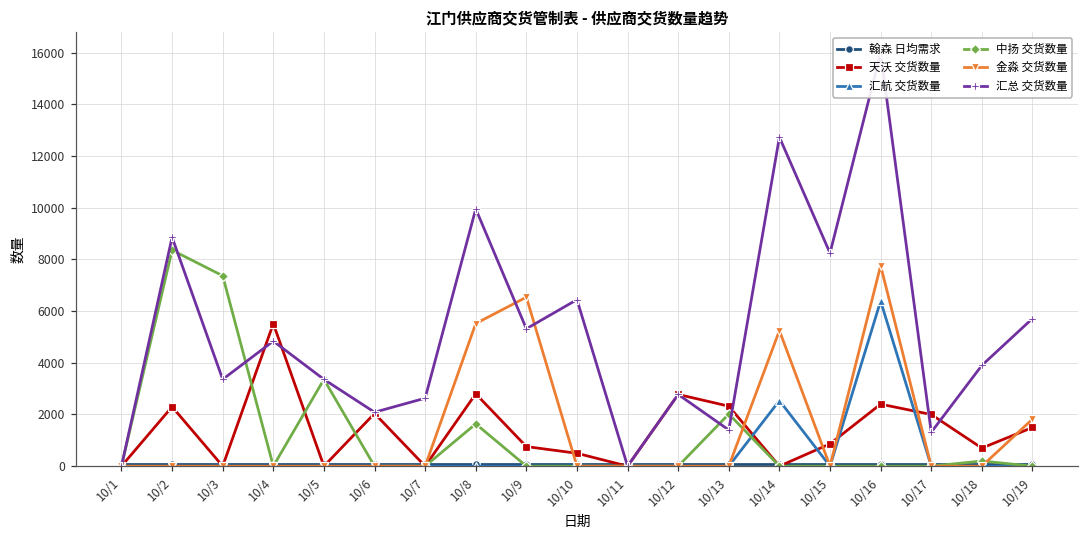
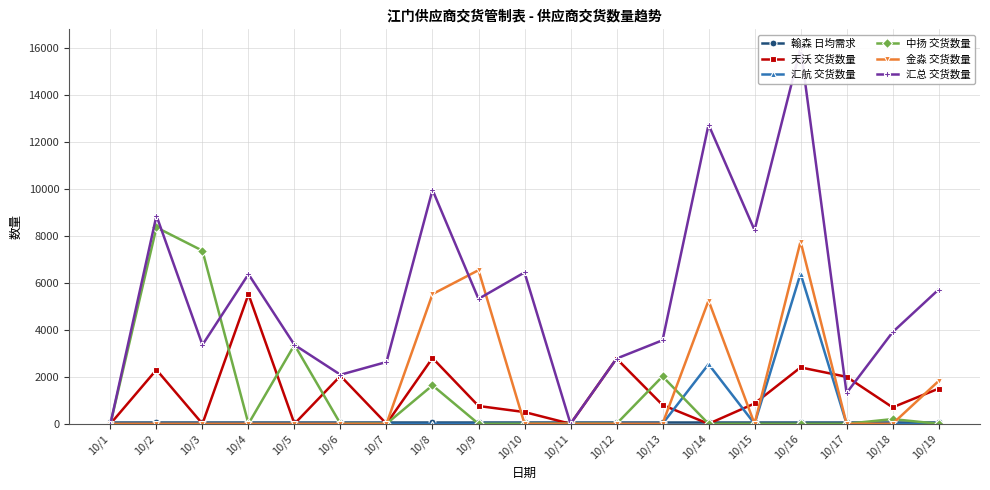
汇总 交货数量, 10/4: 4800 -> 6400
天沃 交货数量, 10/13: 2300 -> 800
汇总 交货数量, 10/13: 1400 -> 3600
